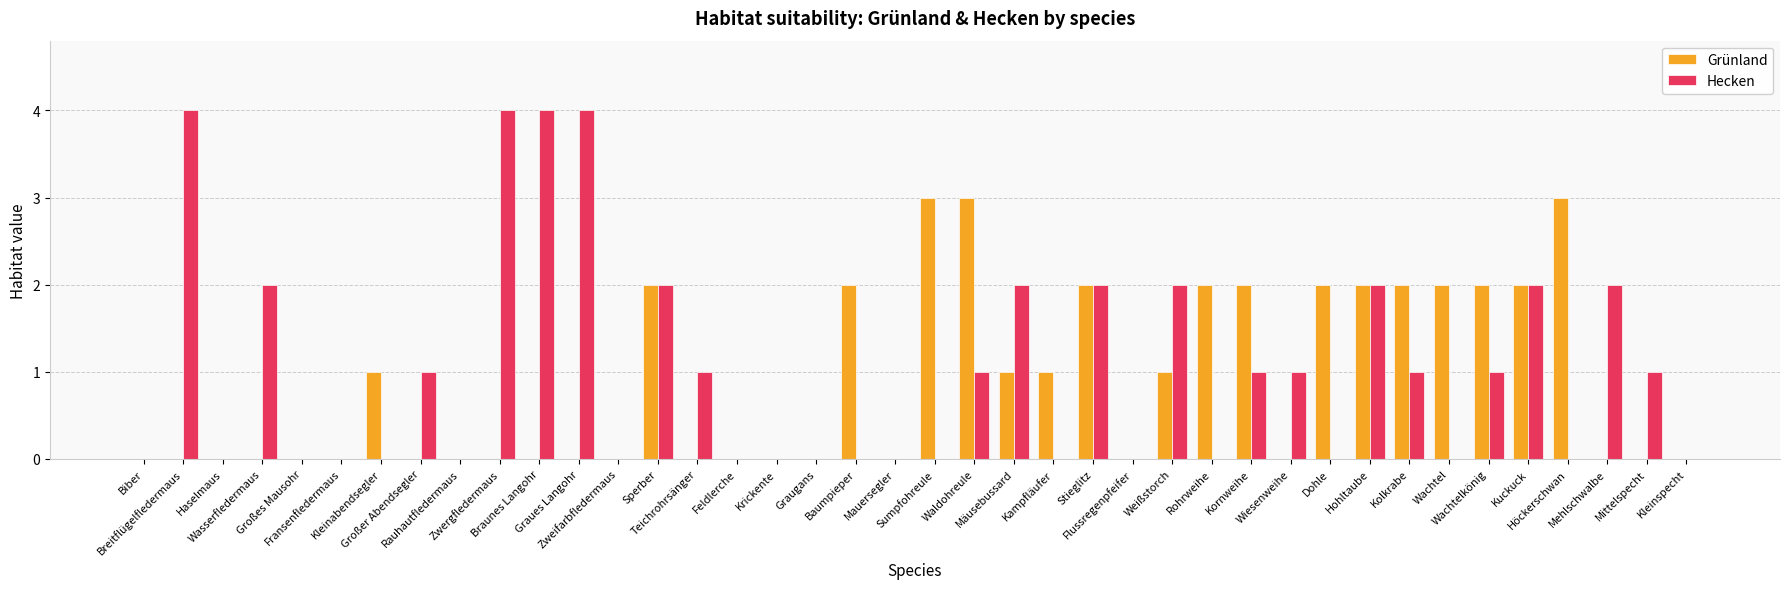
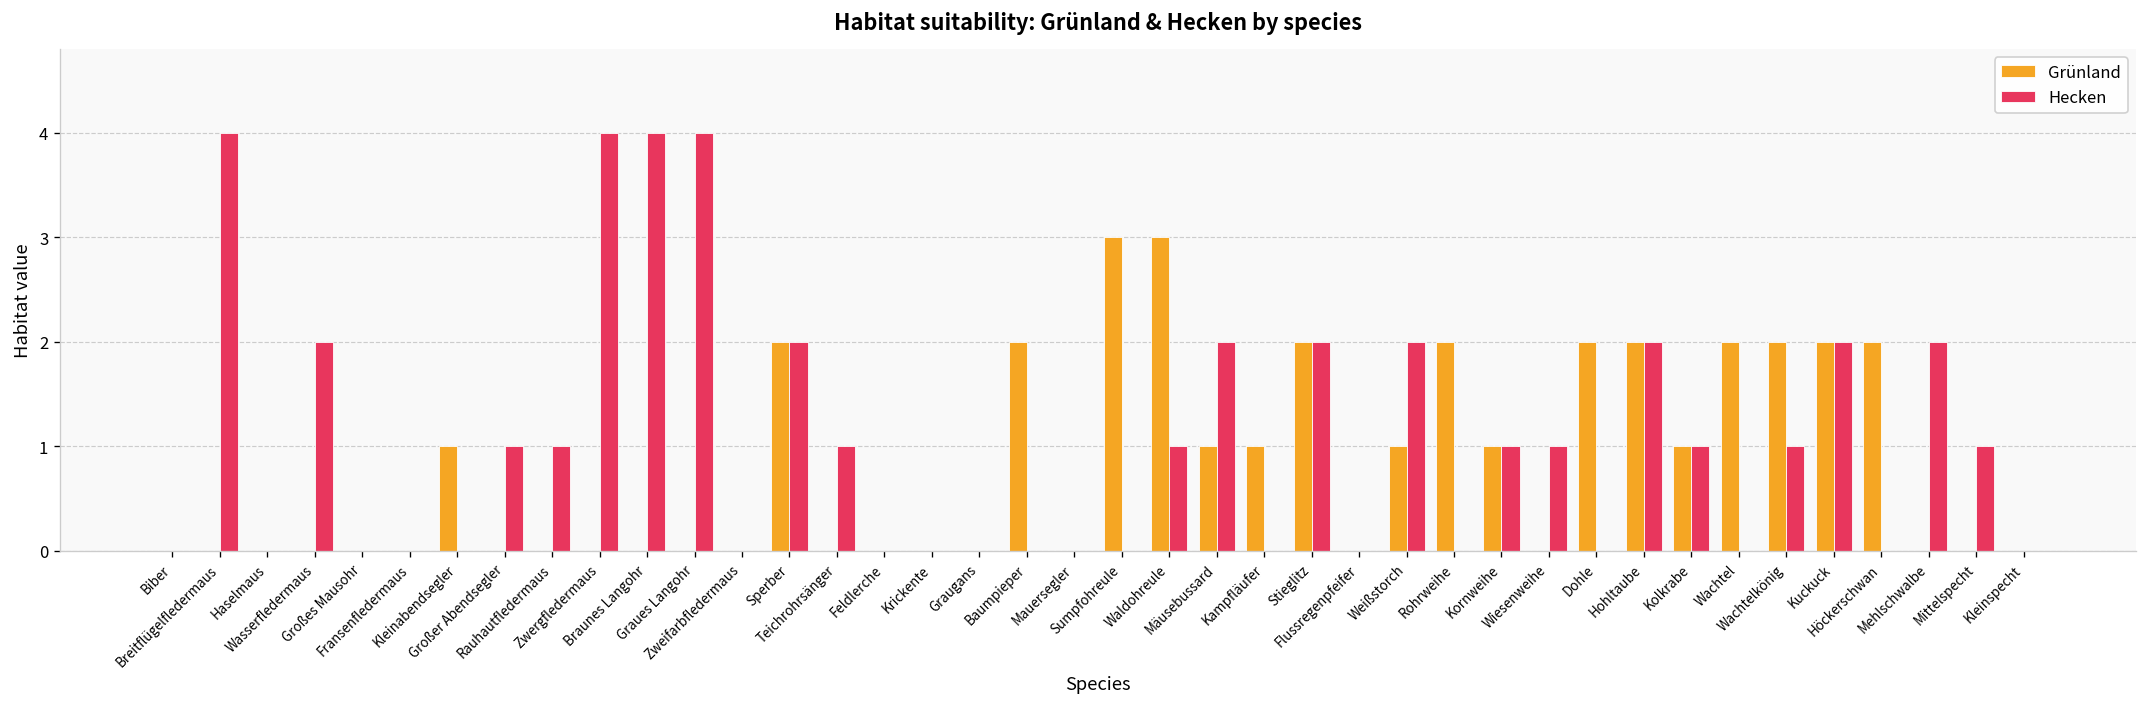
Hecken, Rauhautfledermaus: 0 -> 1
Grünland, Kornweihe: 2 -> 1
Grünland, Kolkrabe: 2 -> 1
Grünland, Höckerschwan: 3 -> 2
